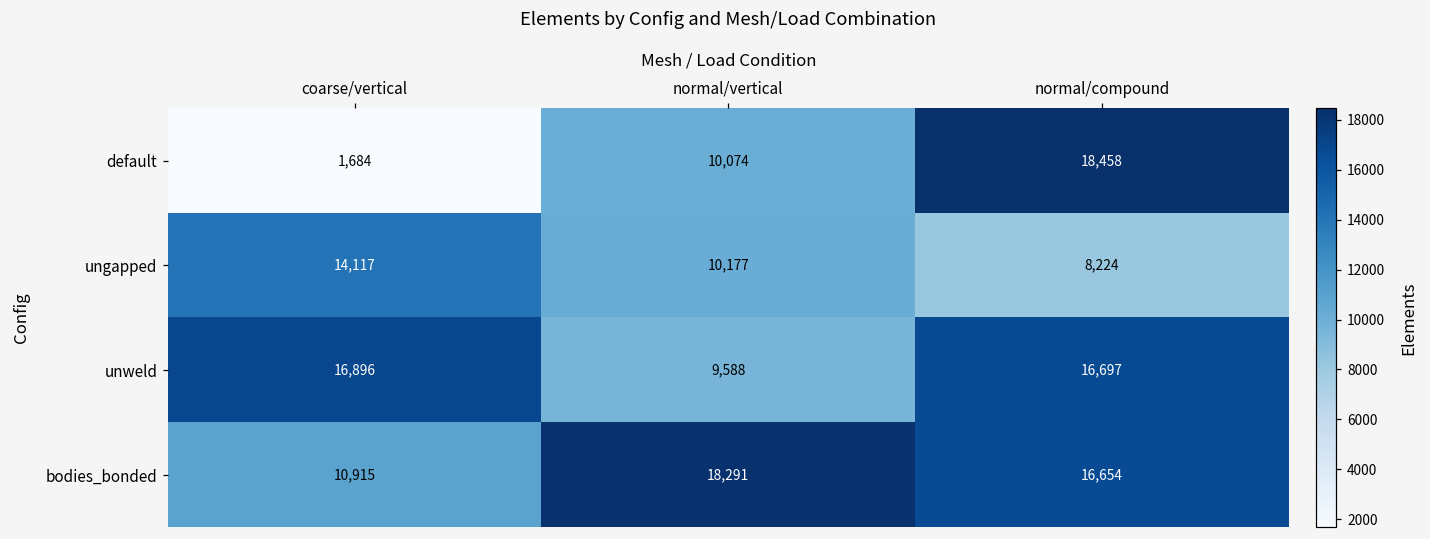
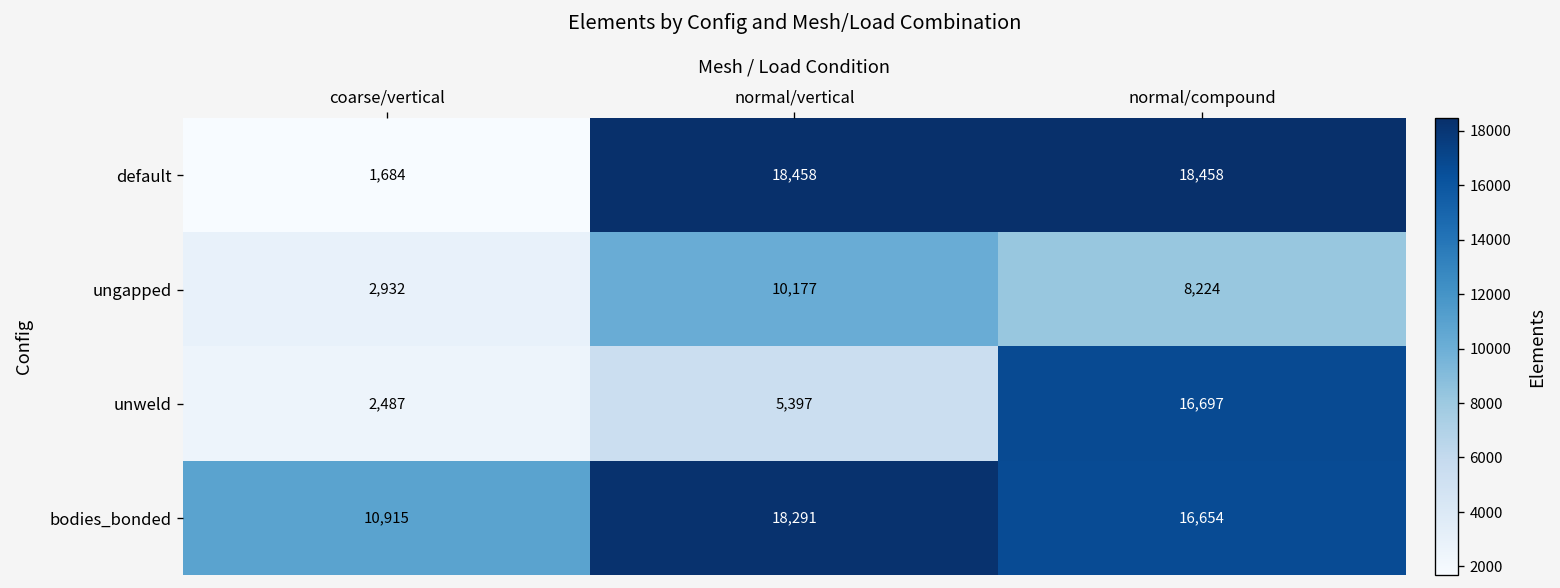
default, normal/vertical: 10,074 -> 18,458
ungapped, coarse/vertical: 14,117 -> 2,932
unweld, coarse/vertical: 16,896 -> 2,487
unweld, normal/vertical: 9,588 -> 5,397
